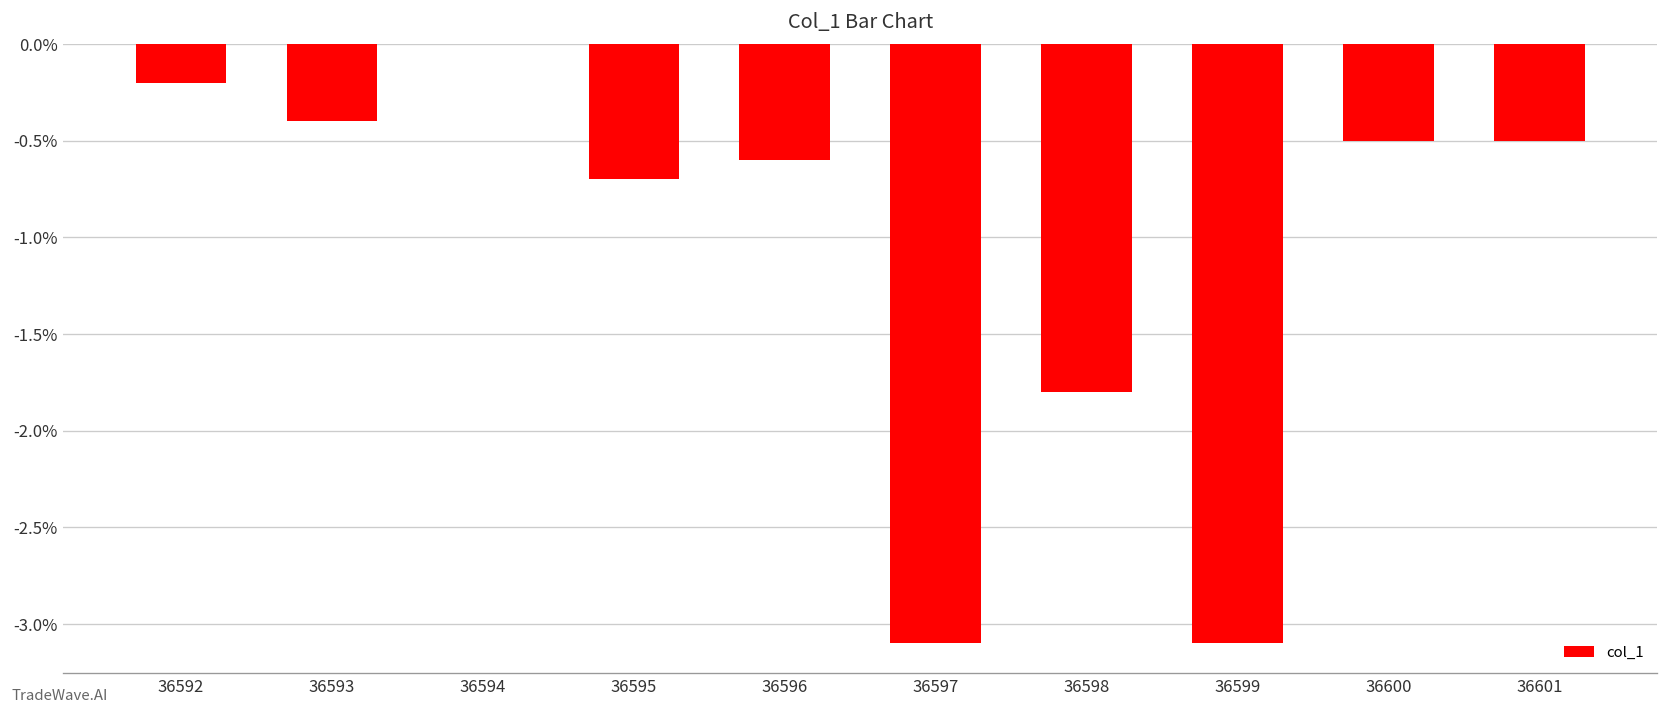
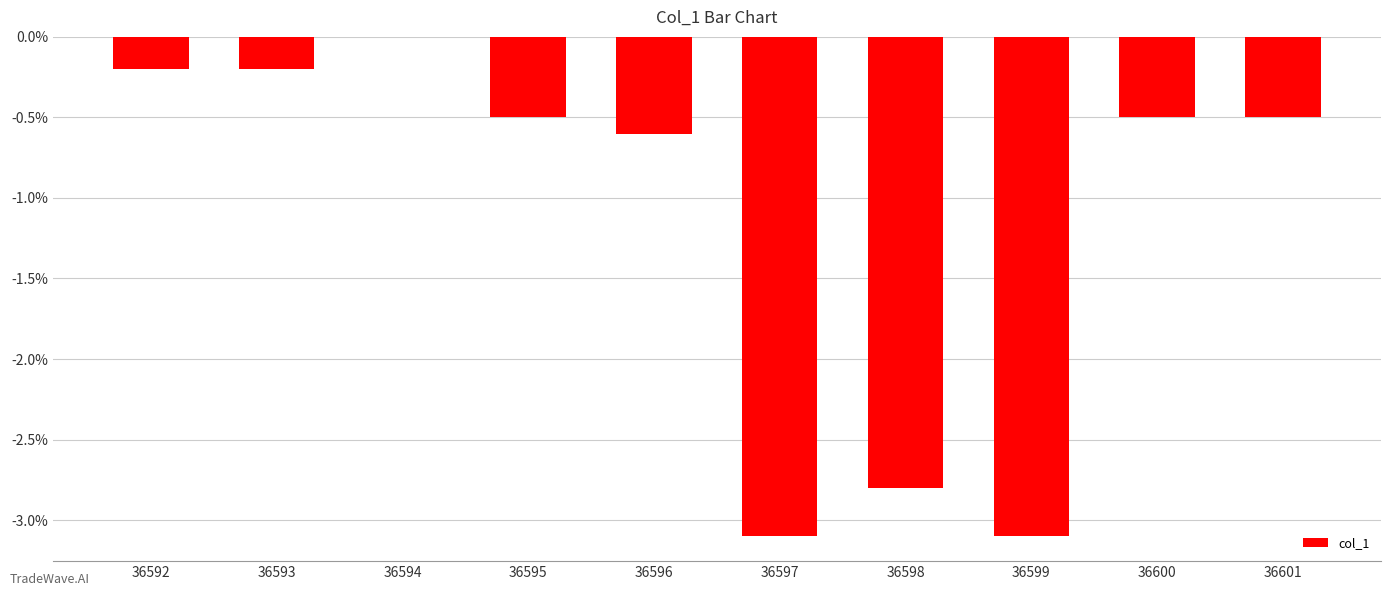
36593: -0.40% -> -0.20%
36595: -0.70% -> -0.50%
36598: -1.80% -> -2.80%
